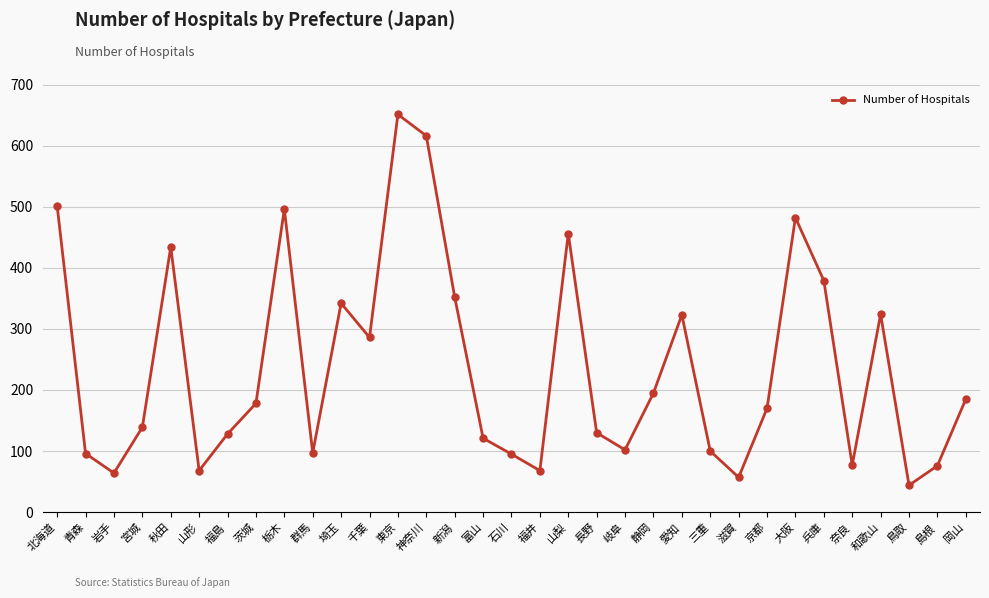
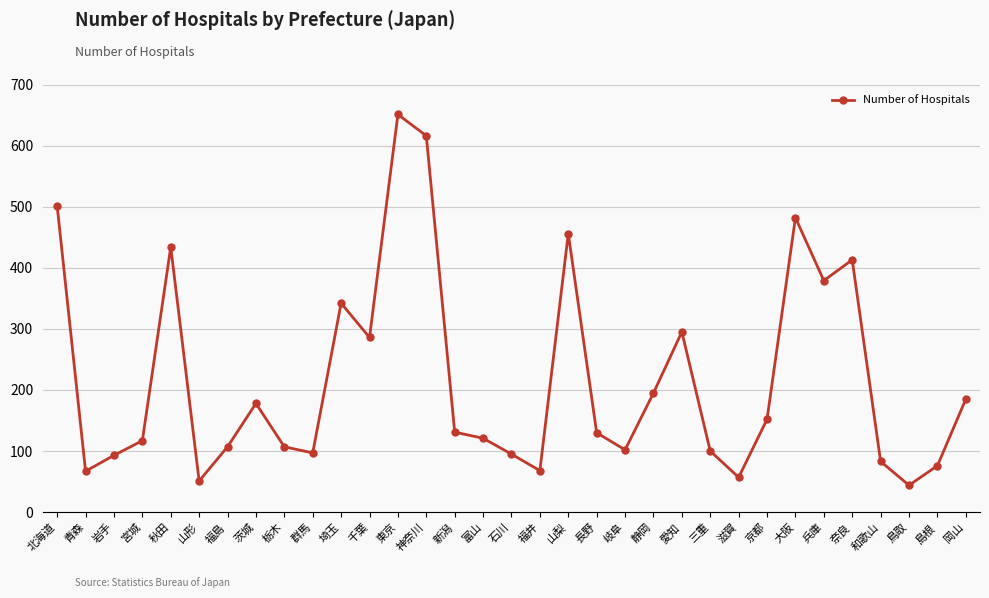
青森: 100 -> 70
岩手: 60 -> 90
宮城: 140 -> 120
山形: 70 -> 50
福島: 130 -> 110
栃木: 500 -> 110
新潟: 350 -> 130
愛知: 320 -> 300
京都: 170 -> 150
奈良: 80 -> 410
和歌山: 320 -> 80
